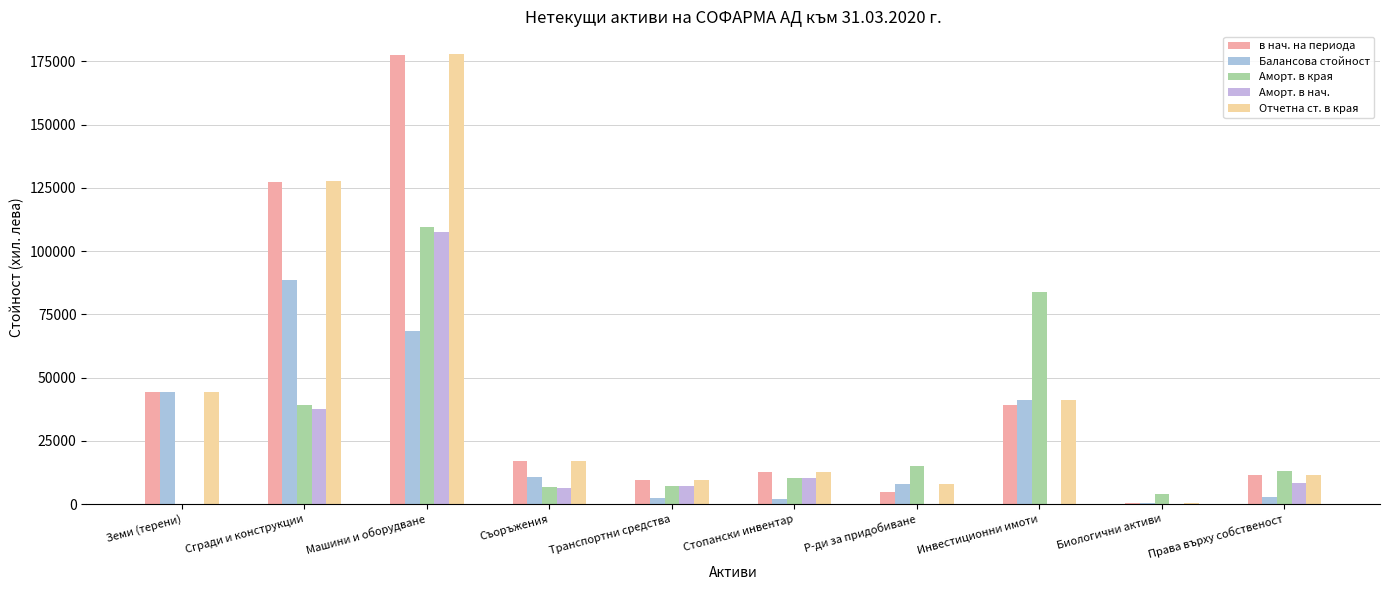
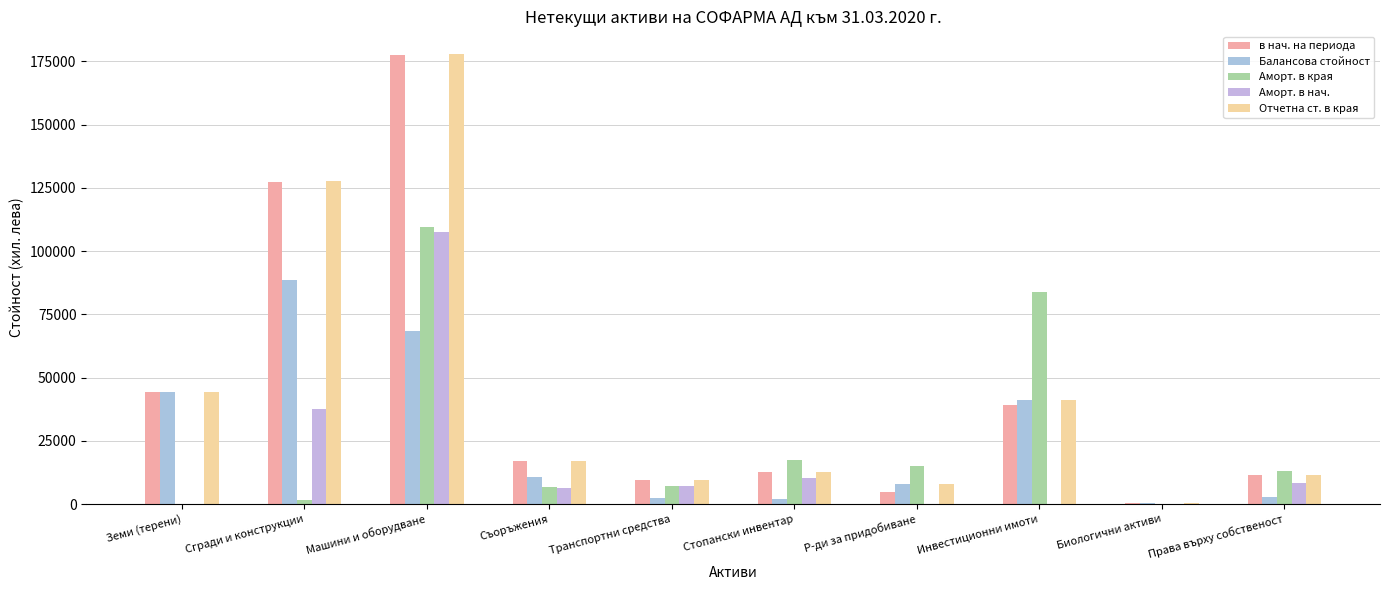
Аморт. в края, Сгради и конструкции: 39000 -> 2000
Аморт. в края, Стопански инвентар: 10000 -> 17000
Аморт. в края, Биологични активи: 4000 -> 0
